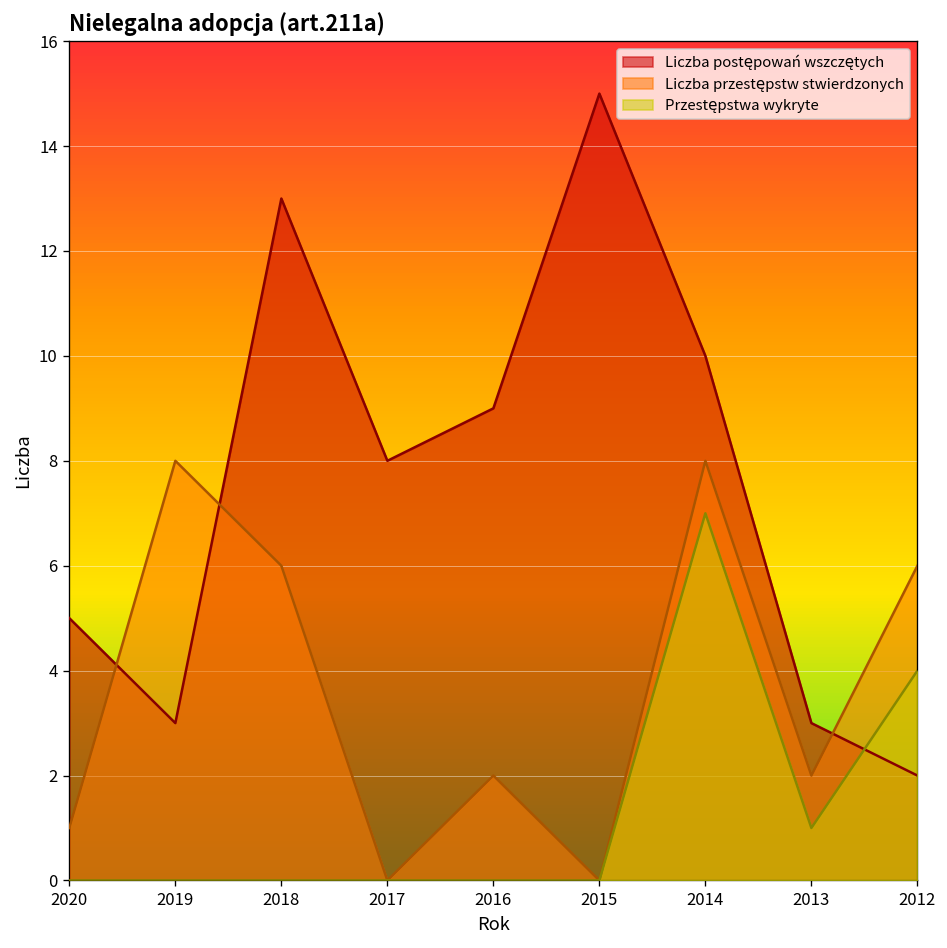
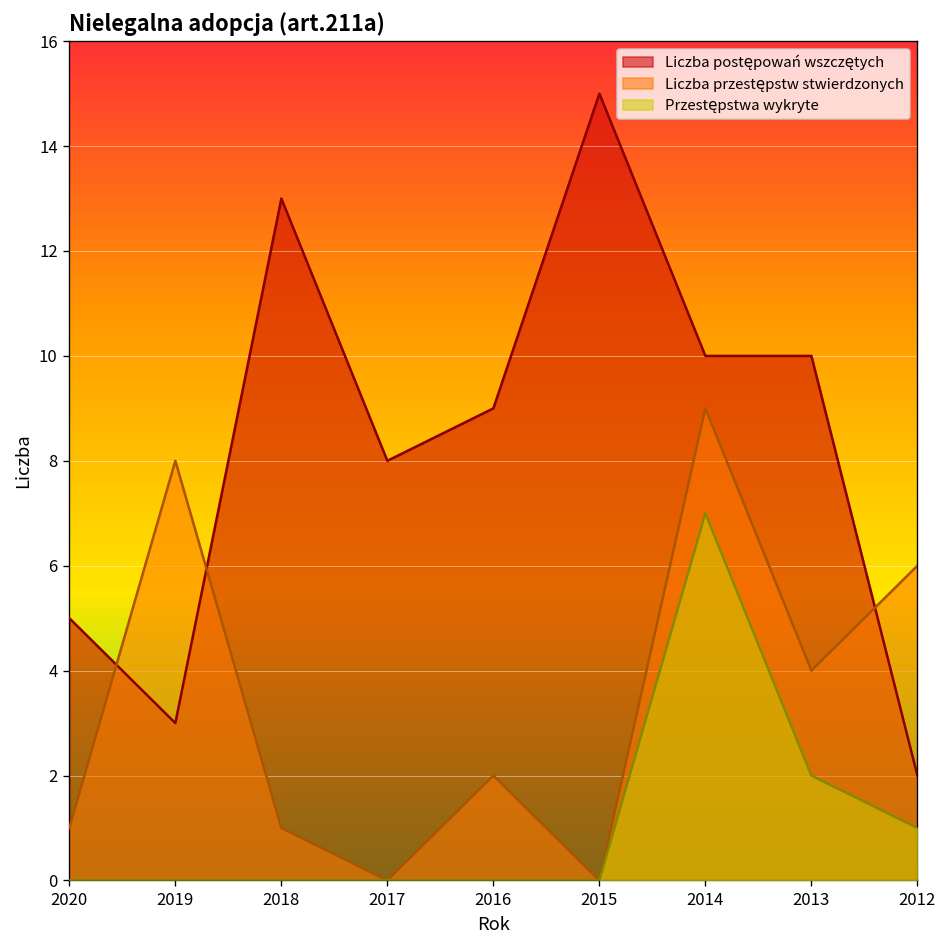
Liczba przestępstw stwierdzonych, 2018: 6 -> 1
Liczba przestępstw stwierdzonych, 2014: 8 -> 9
Liczba postępowań wszczętych, 2013: 3 -> 10
Liczba przestępstw stwierdzonych, 2013: 2 -> 4
Przestępstwa wykryte, 2013: 1 -> 2
Przestępstwa wykryte, 2012: 4 -> 1
